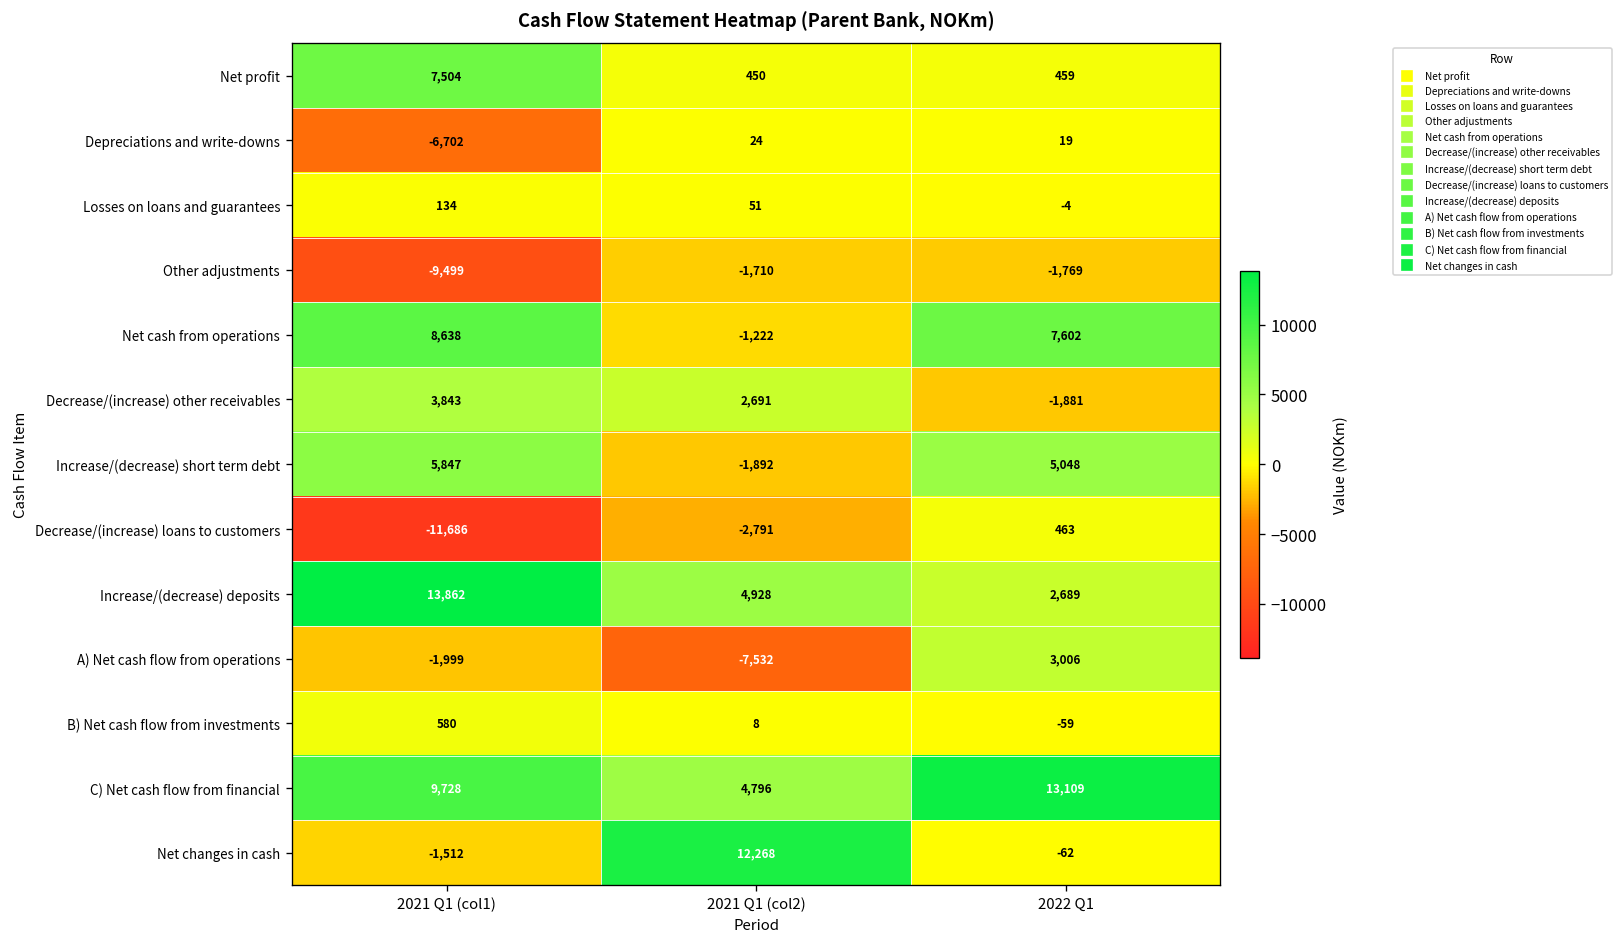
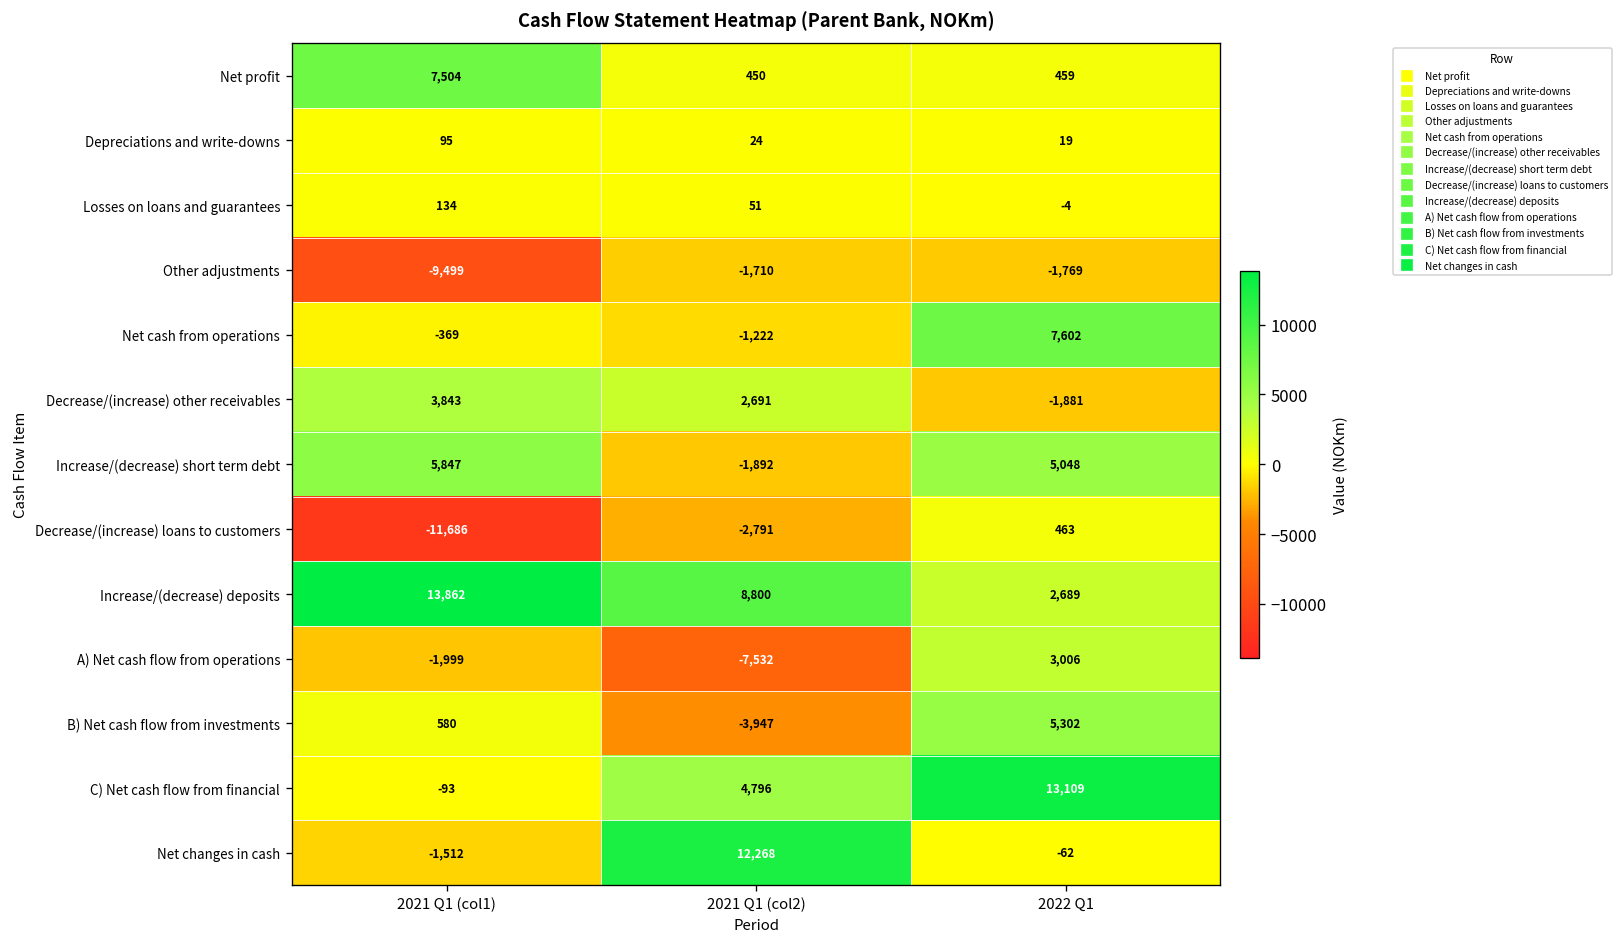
Depreciations and write-downs, 2021 Q1 (col1): -6,702 -> 95
Net cash from operations, 2021 Q1 (col1): 8,638 -> -369
Increase/(decrease) deposits, 2021 Q1 (col2): 4,928 -> 8,800
B) Net cash flow from investments, 2021 Q1 (col2): 8 -> -3,947
B) Net cash flow from investments, 2022 Q1: -59 -> 5,302
C) Net cash flow from financial, 2021 Q1 (col1): 9,728 -> -93
